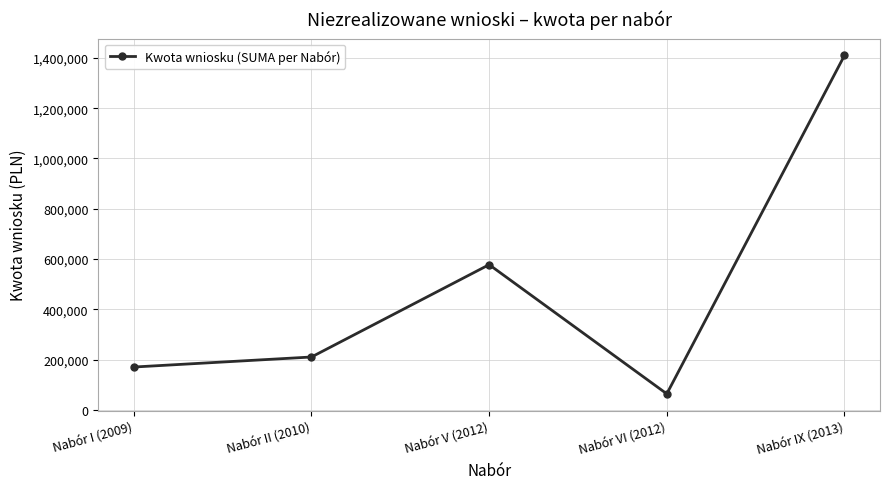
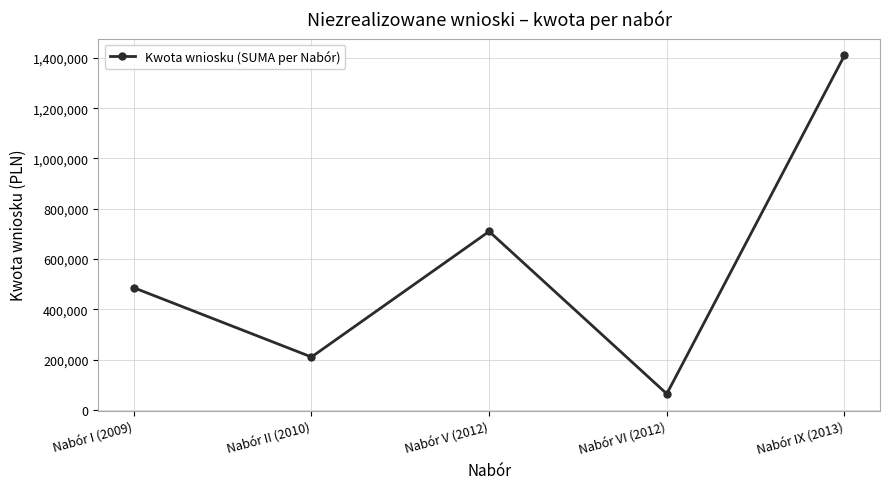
Nabór I (2009): 170,000 -> 490,000
Nabór V (2012): 580,000 -> 710,000
